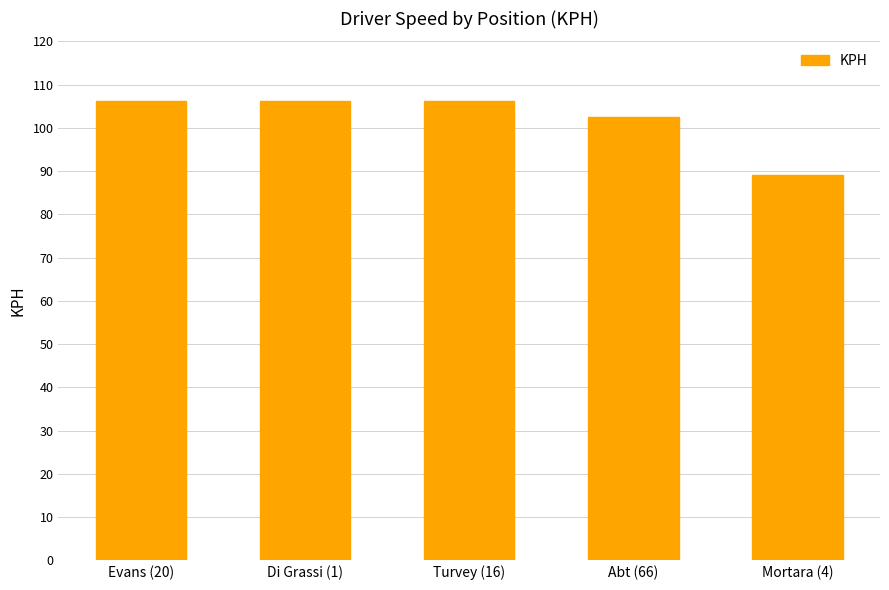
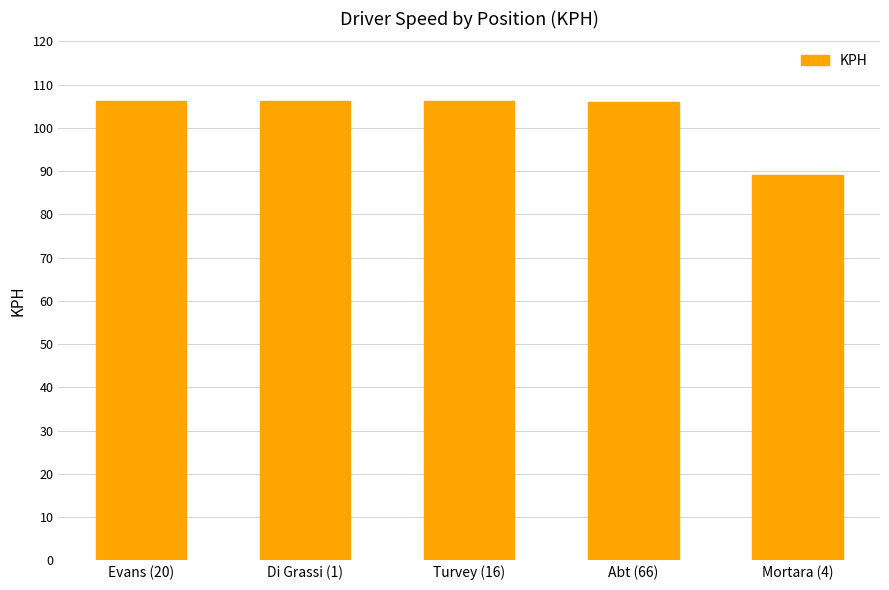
Abt (66): 103 -> 106
